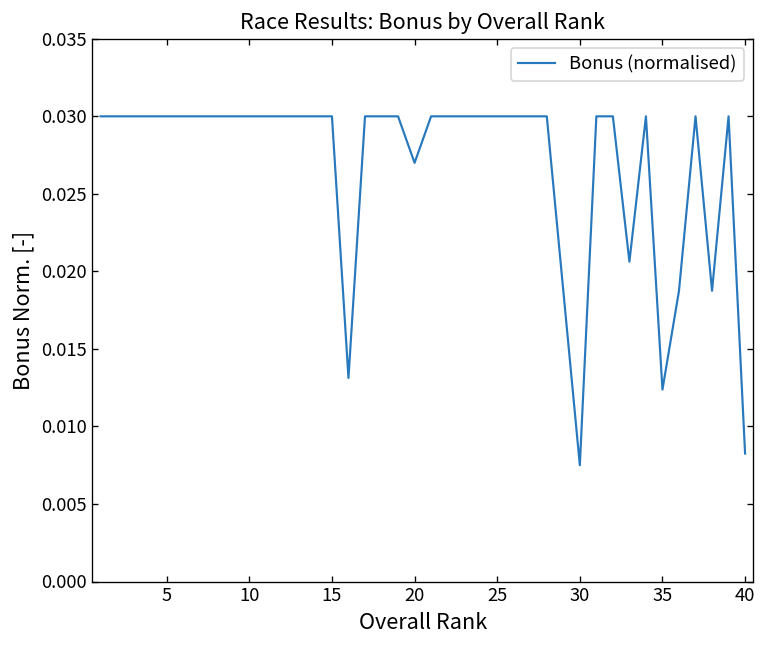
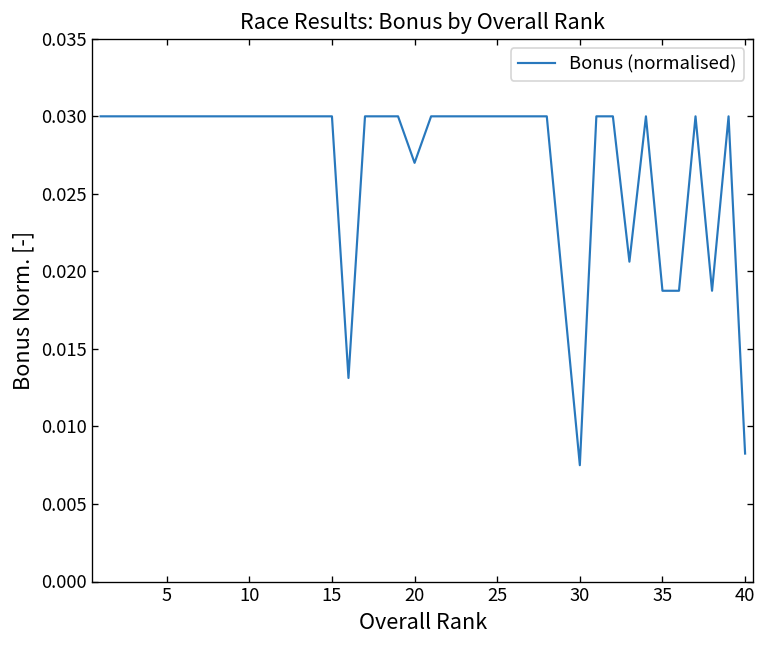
35: 0.0124 -> 0.0188
